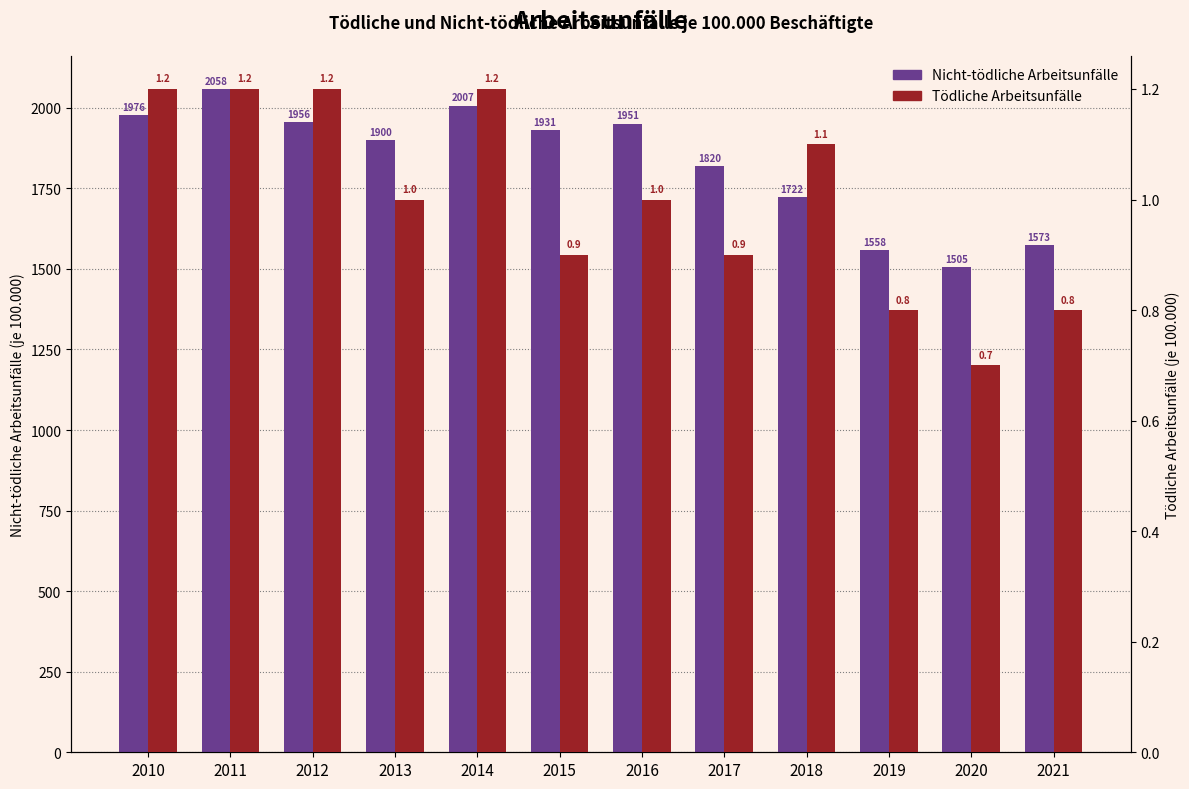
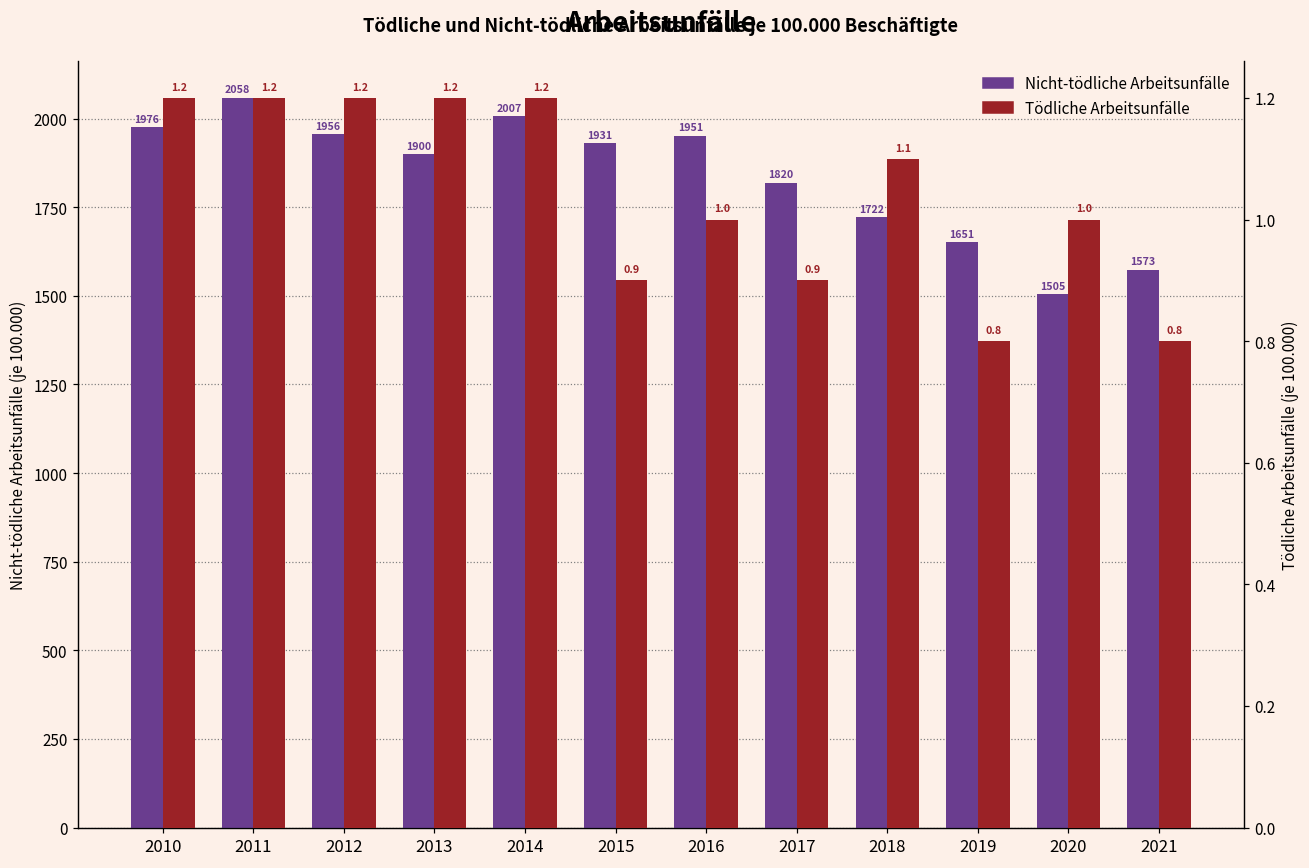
Nicht-tödliche Arbeitsunfälle, 2019: 1558 -> 1651
Tödliche Arbeitsunfälle, 2013: 1.0 -> 1.2
Tödliche Arbeitsunfälle, 2020: 0.7 -> 1.0
